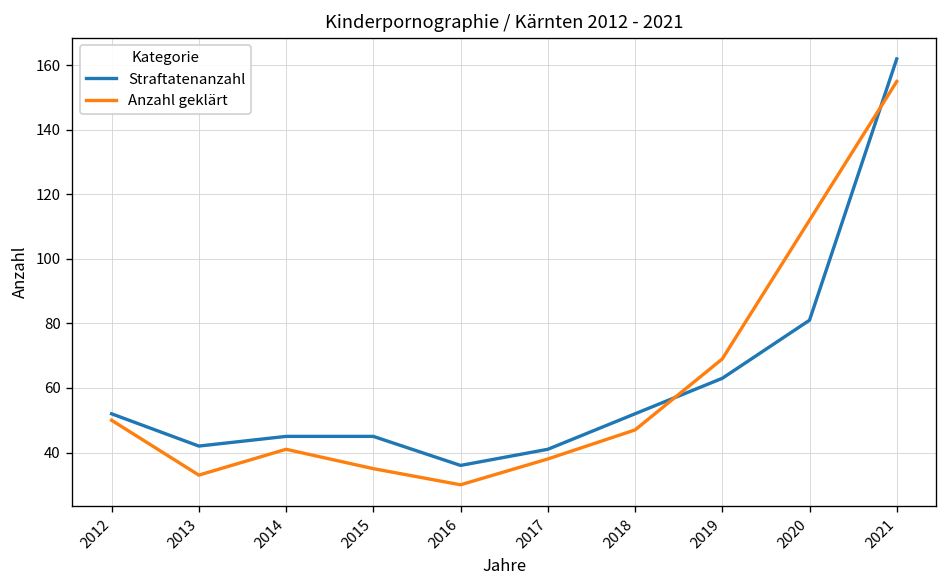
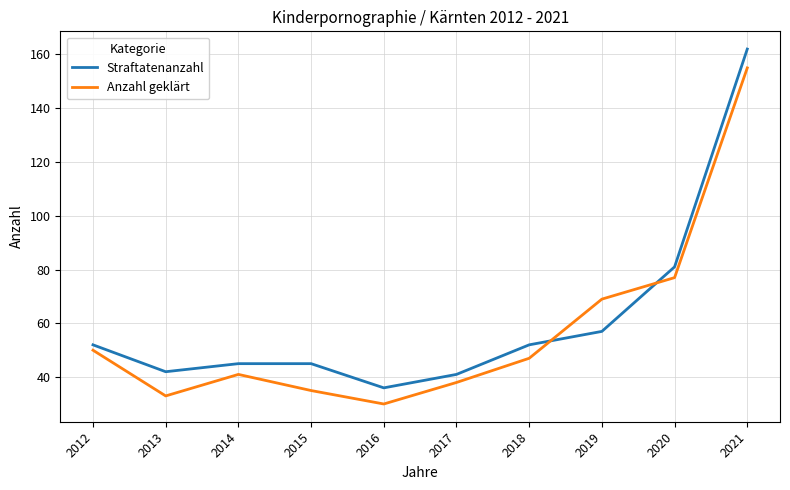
Straftatenanzahl, 2019: 63 -> 57
Anzahl geklärt, 2020: 112 -> 77
